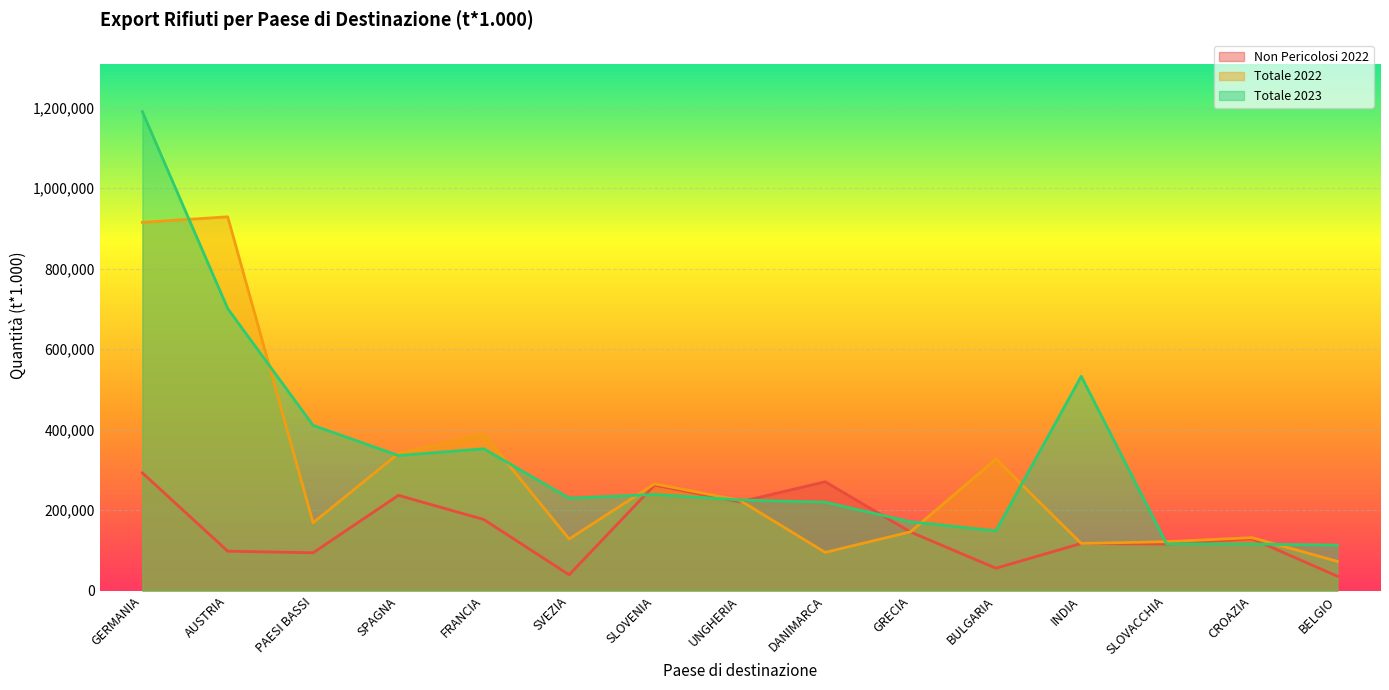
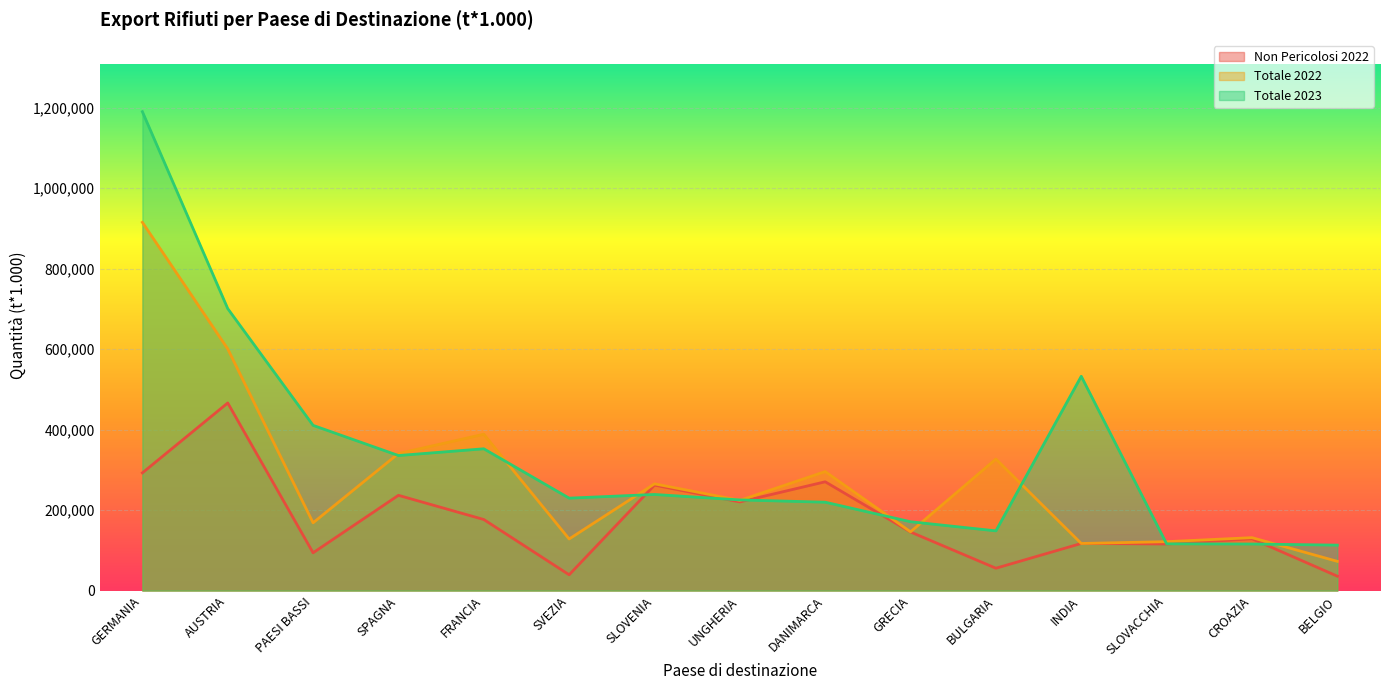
Non Pericolosi 2022, AUSTRIA: 100,000 -> 470,000
Totale 2022, AUSTRIA: 930,000 -> 600,000
Totale 2022, DANIMARCA: 90,000 -> 300,000
